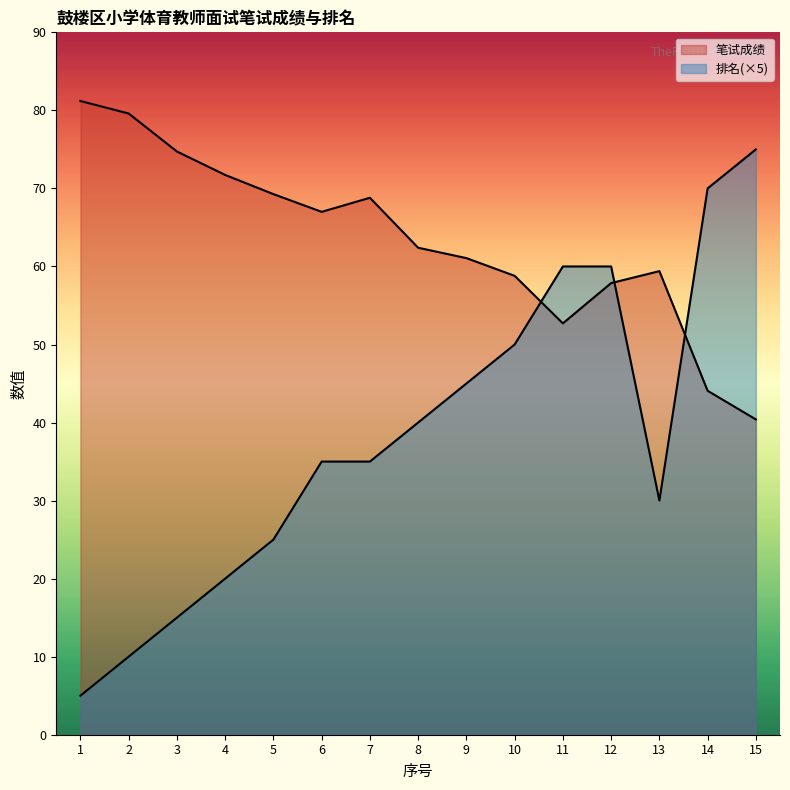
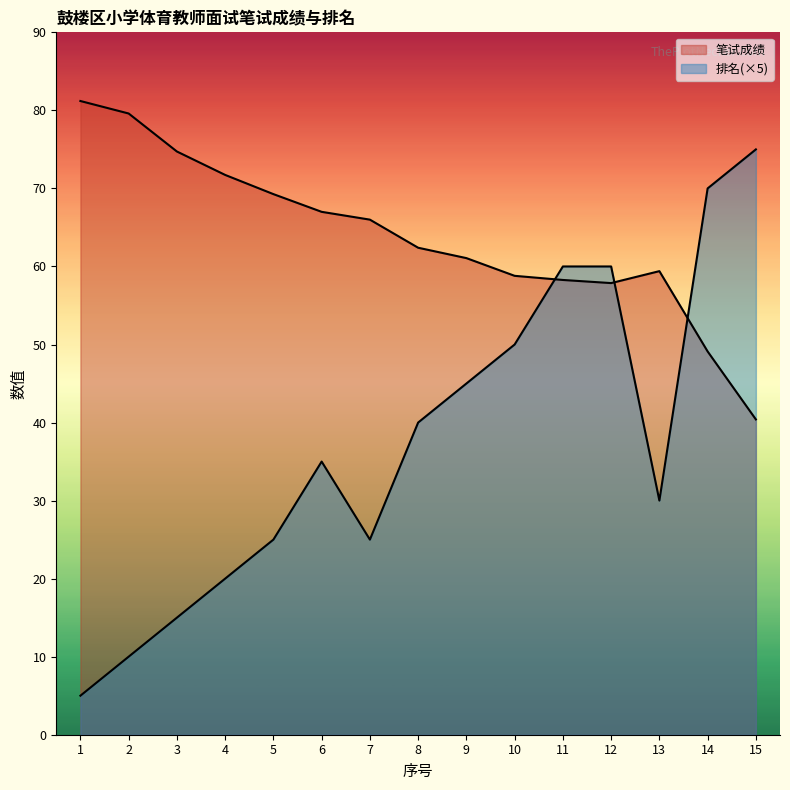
笔试成绩, 7: 69 -> 66
排名(×5), 7: 35 -> 25
笔试成绩, 11: 53 -> 58
笔试成绩, 14: 44 -> 49
